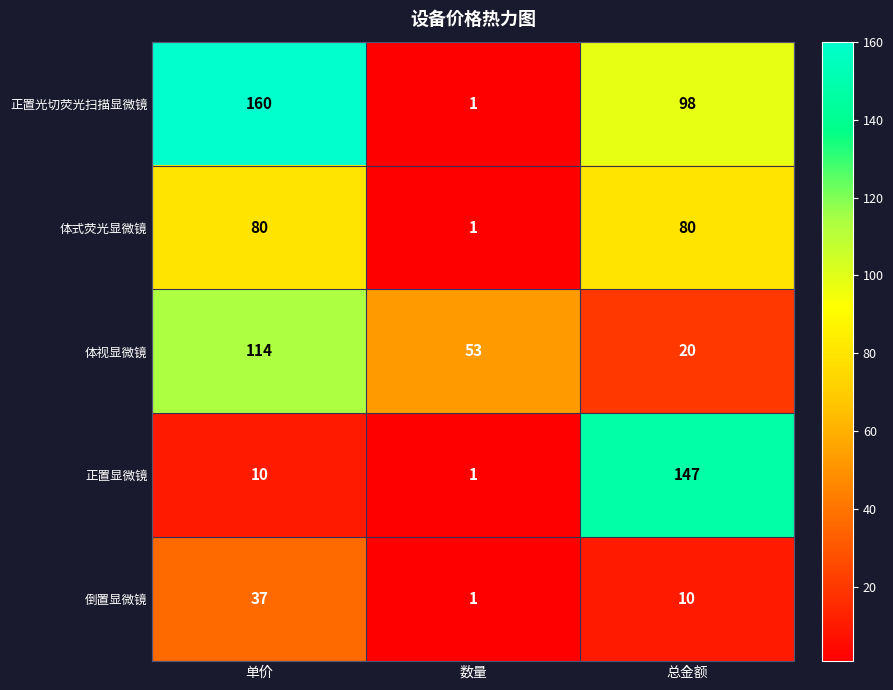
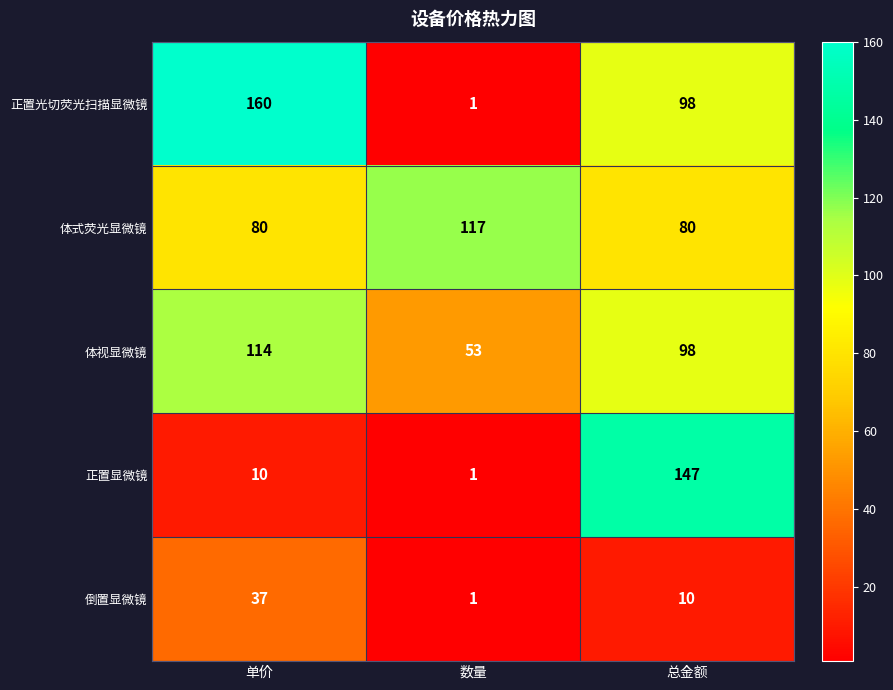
体式荧光显微镜, 数量: 1 -> 117
体视显微镜, 总金额: 20 -> 98
